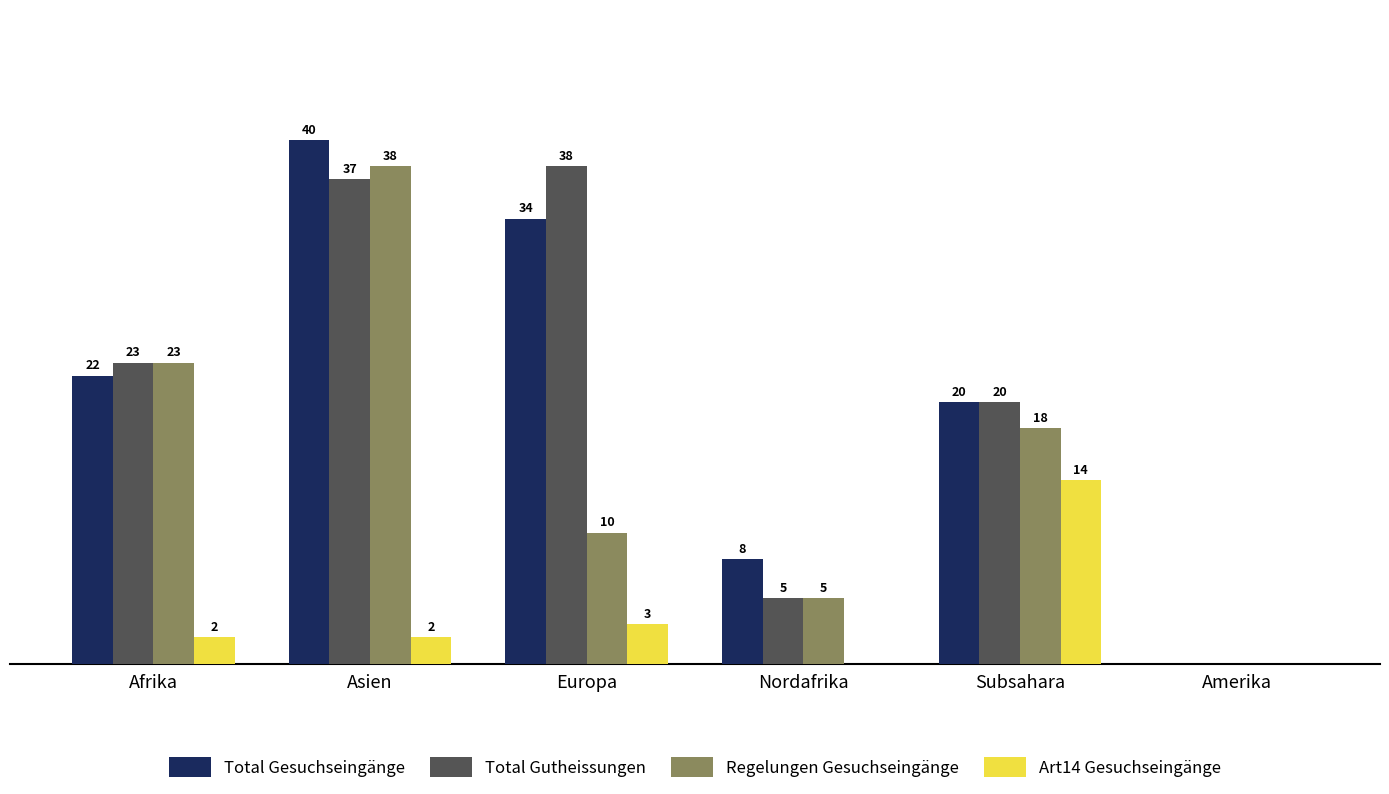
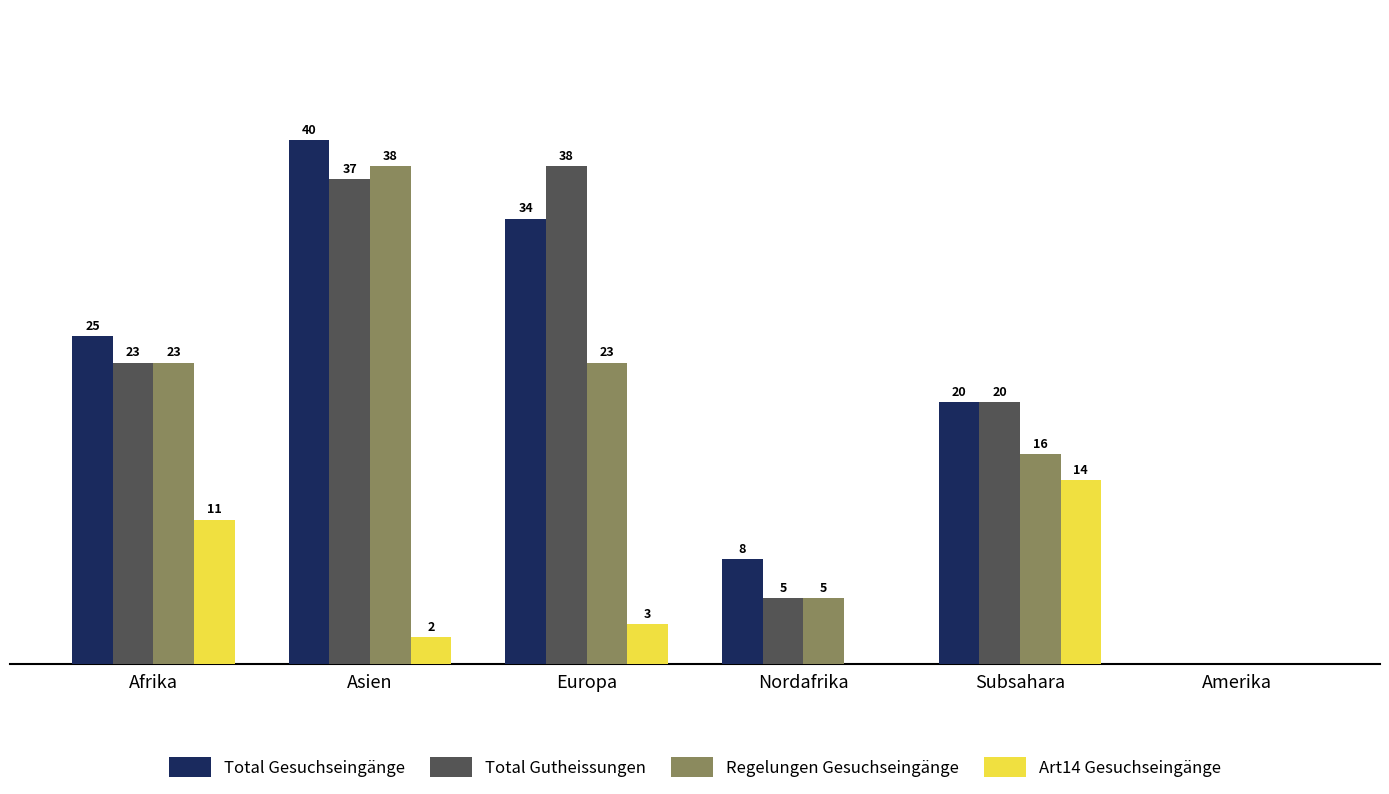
Total Gesuchseingänge, Afrika: 22 -> 25
Art14 Gesuchseingänge, Afrika: 2 -> 11
Regelungen Gesuchseingänge, Europa: 10 -> 23
Regelungen Gesuchseingänge, Subsahara: 18 -> 16
